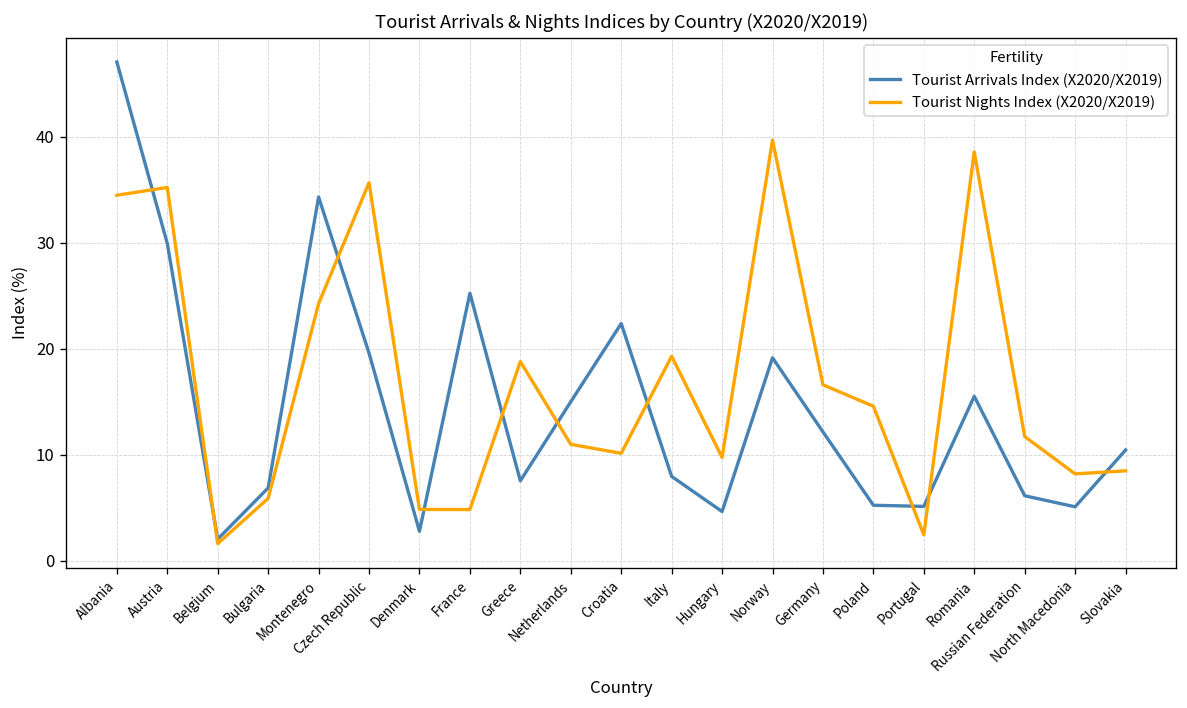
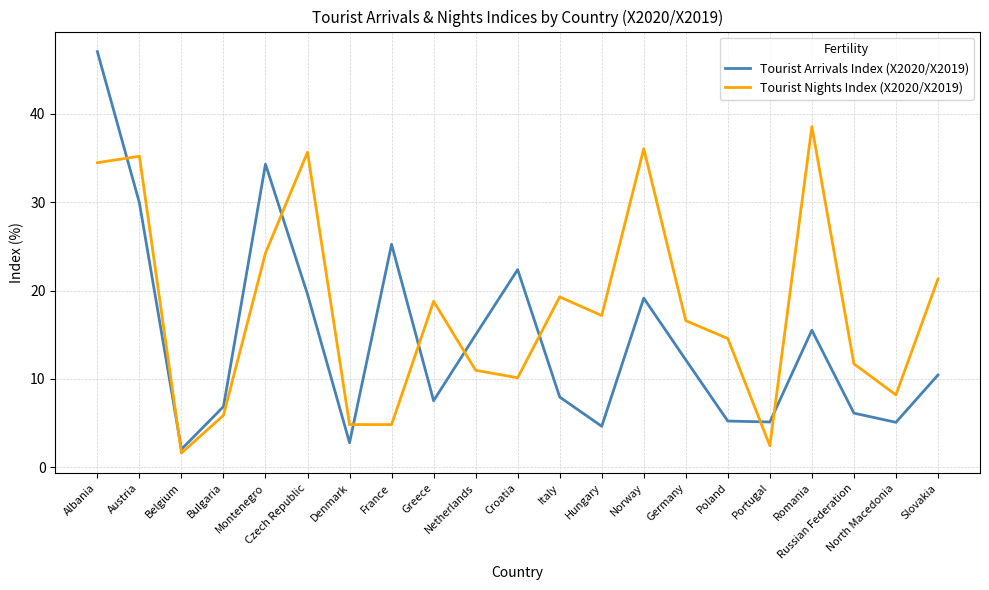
Tourist Nights Index (X2020/X2019), Hungary: 10 -> 17
Tourist Nights Index (X2020/X2019), Norway: 40 -> 36
Tourist Nights Index (X2020/X2019), Slovakia: 8 -> 21
